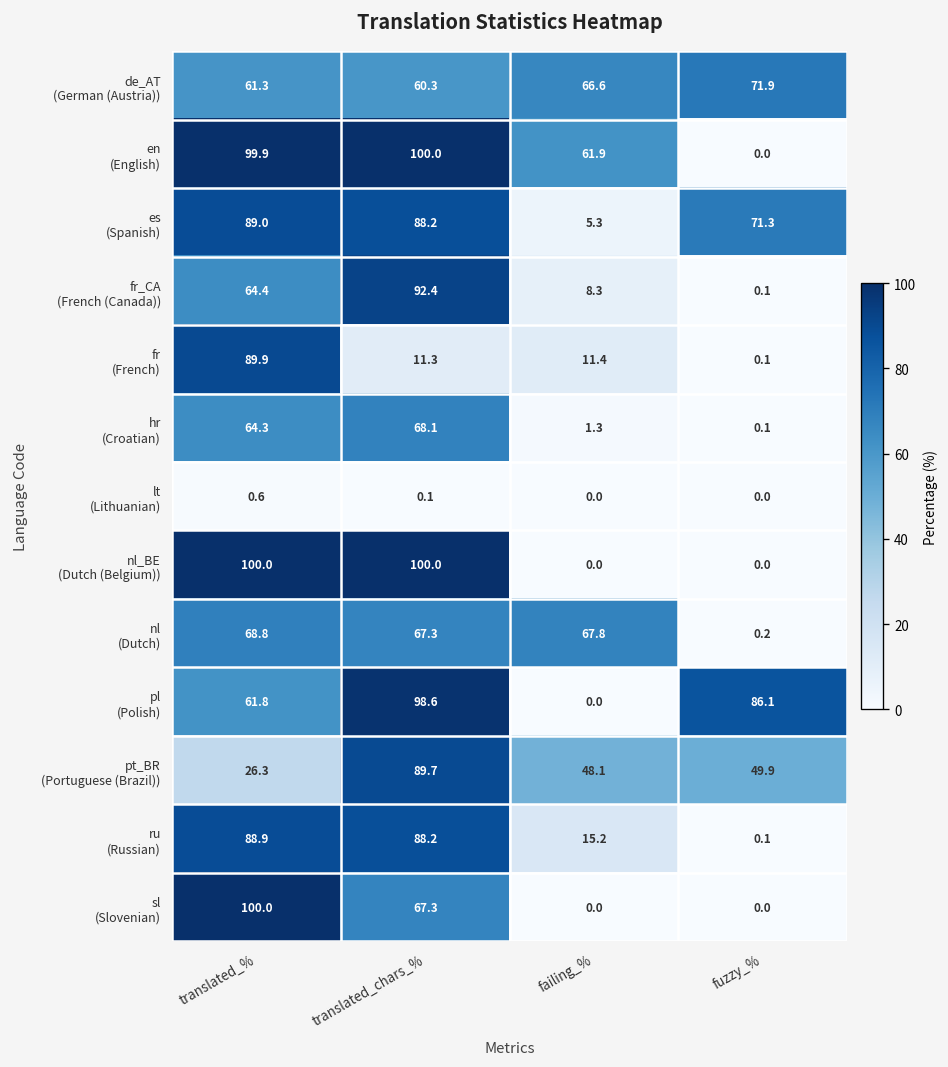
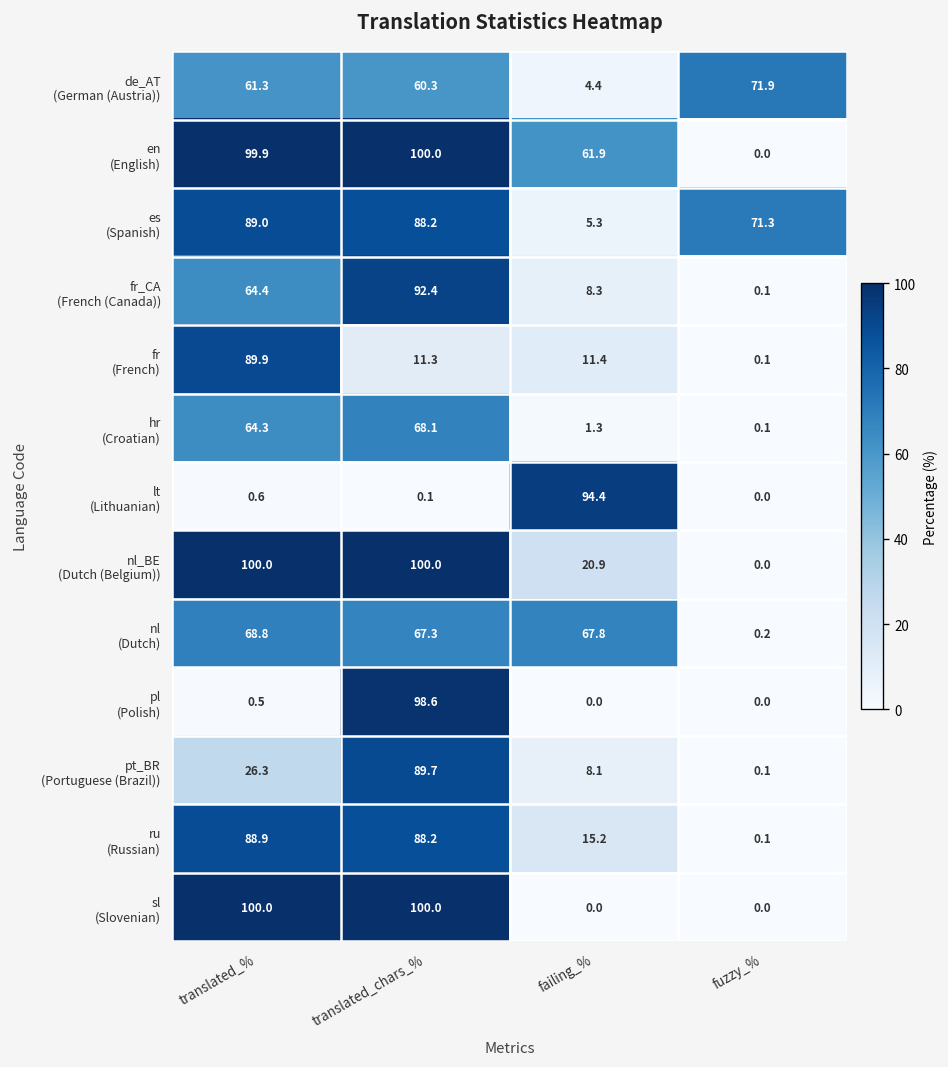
de_AT (German (Austria)), failing_%: 66.6 -> 4.4
lt (Lithuanian), failing_%: 0.0 -> 94.4
nl_BE (Dutch (Belgium)), failing_%: 0.0 -> 20.9
pl (Polish), translated_%: 61.8 -> 0.5
pl (Polish), fuzzy_%: 86.1 -> 0.0
pt_BR (Portuguese (Brazil)), failing_%: 48.1 -> 8.1
pt_BR (Portuguese (Brazil)), fuzzy_%: 49.9 -> 0.1
sl (Slovenian), translated_chars_%: 67.3 -> 100.0
